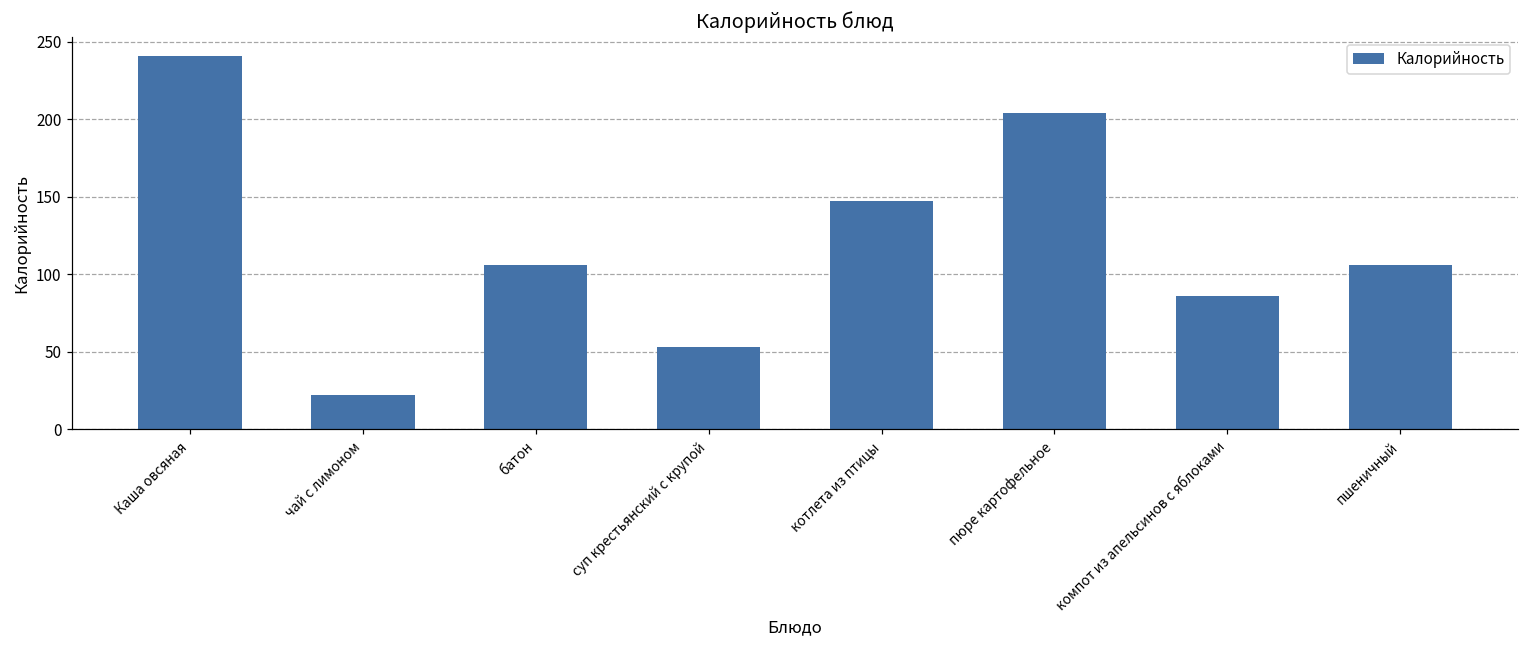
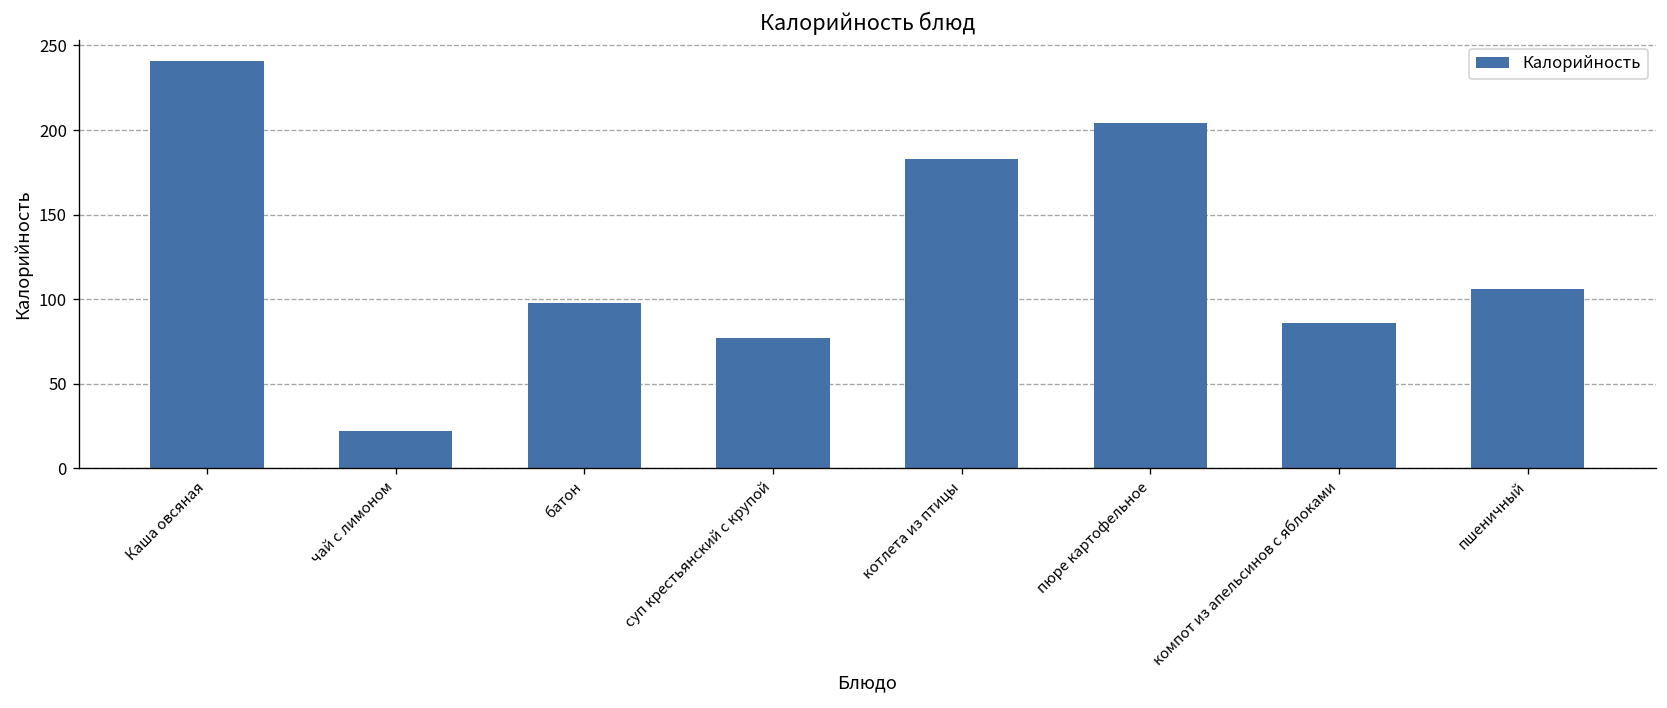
батон: 106 -> 98
суп крестьянский с крупой: 53 -> 77
котлета из птицы: 147 -> 183
